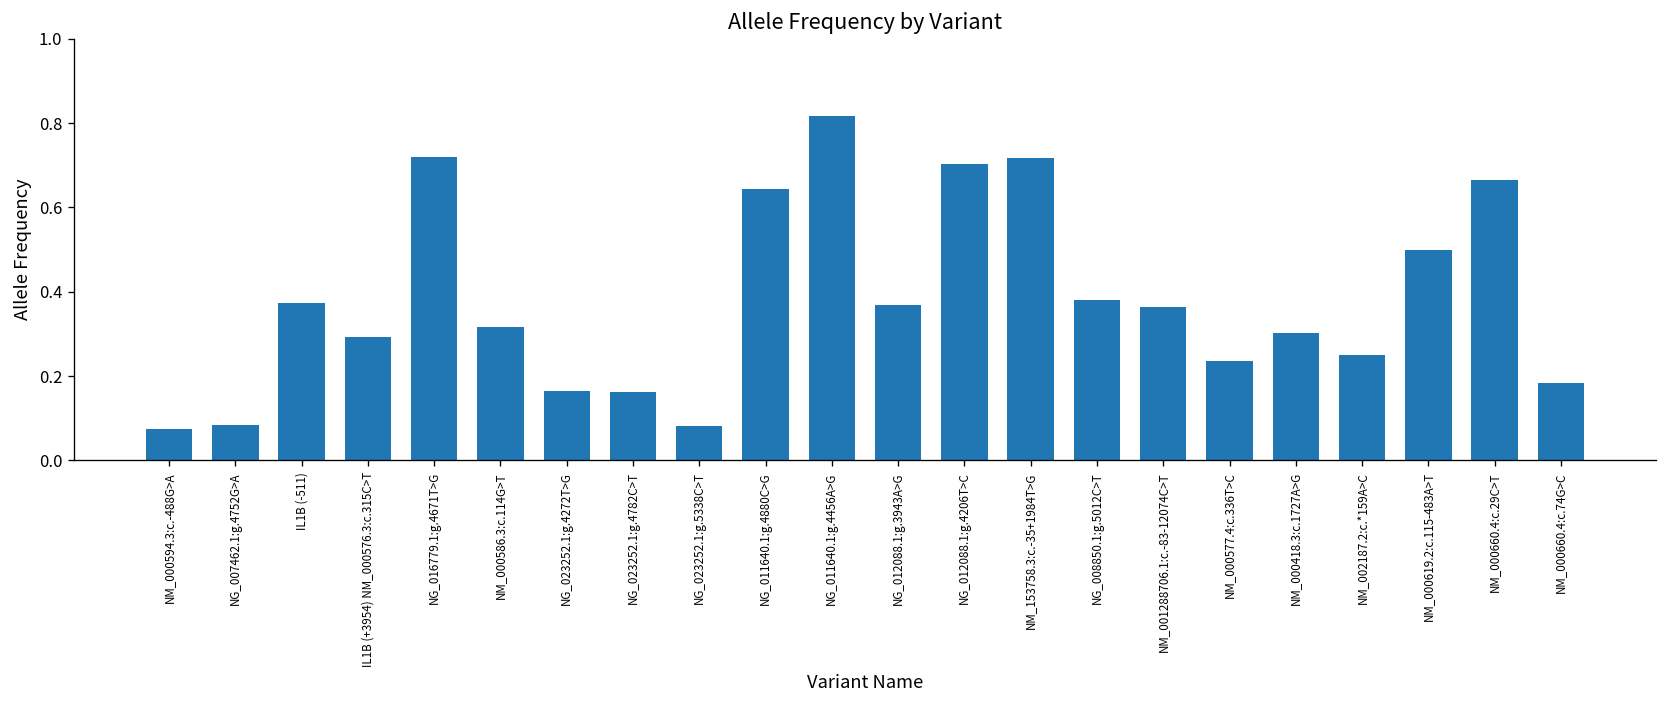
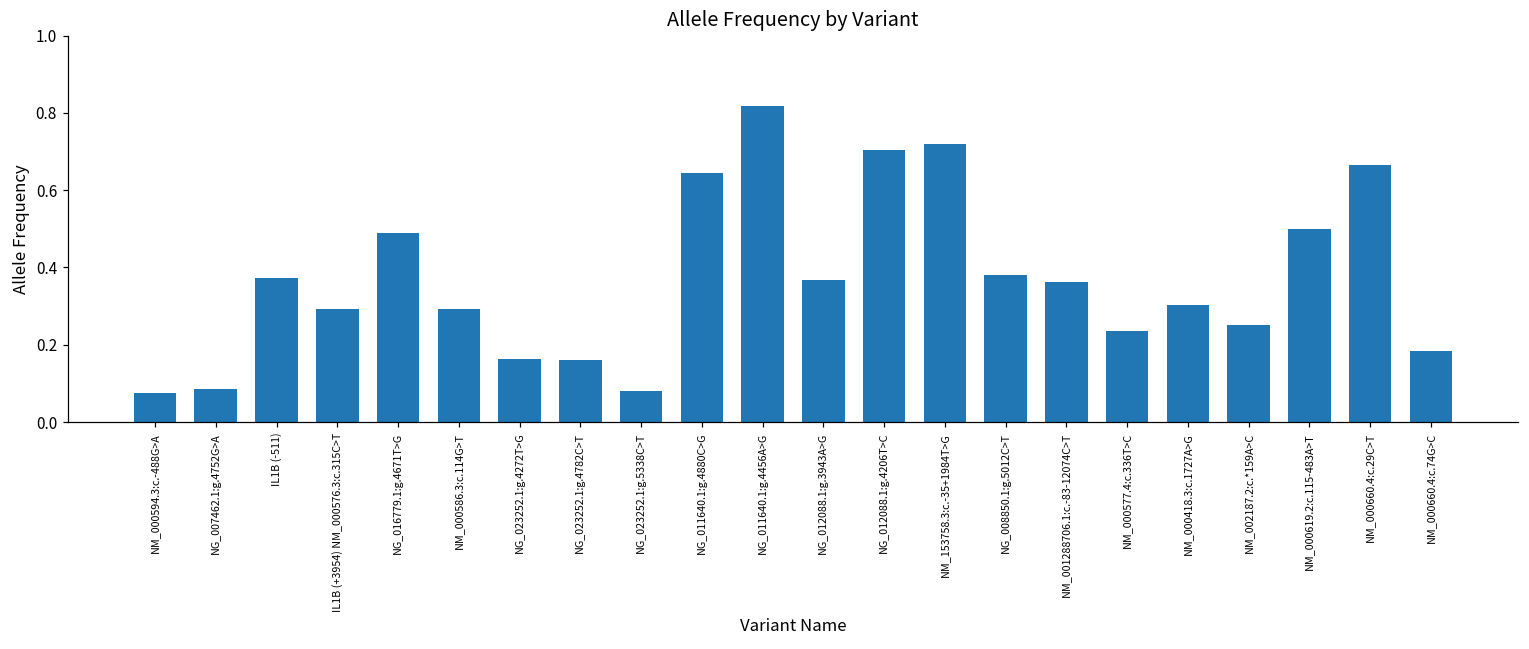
NG_016779.1:g.4671T>G: 0.72 -> 0.49
NM_000586.3:c.114G>T: 0.32 -> 0.29
